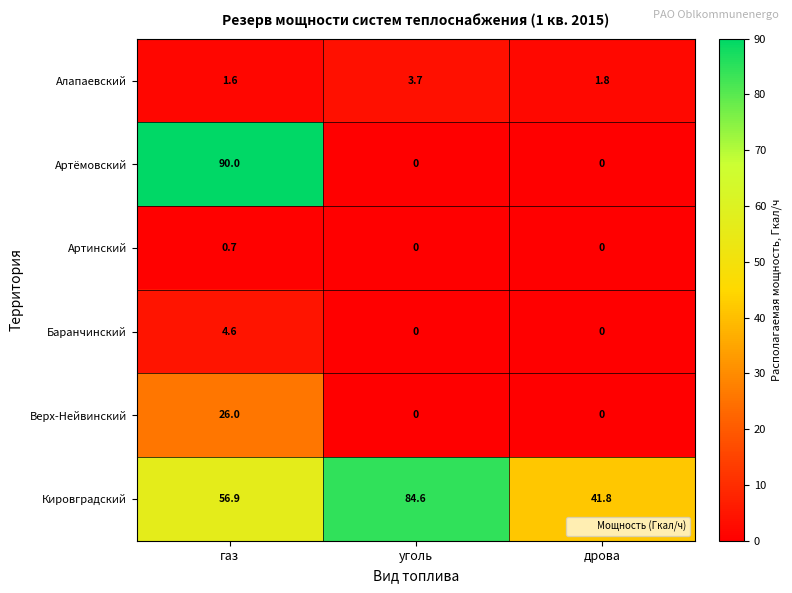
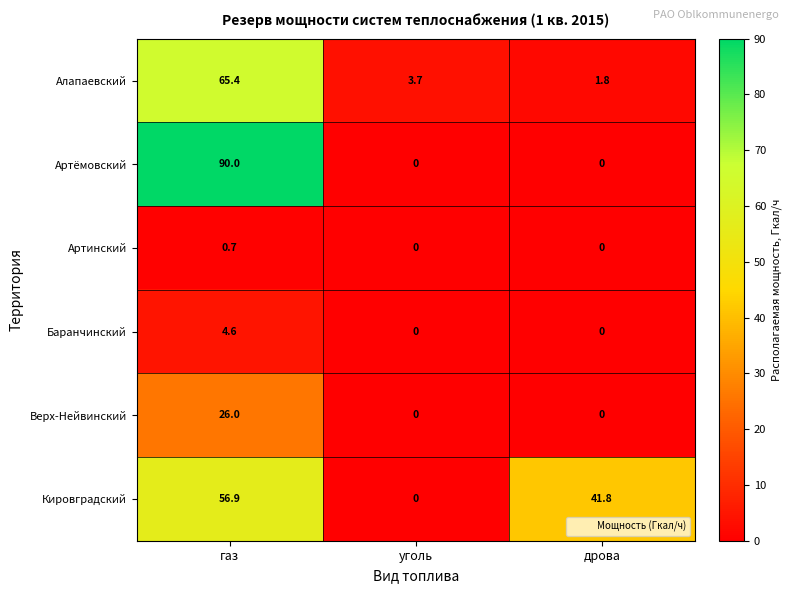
Алапаевский, газ: 1.6 -> 65.4
Кировградский, уголь: 84.6 -> 0
